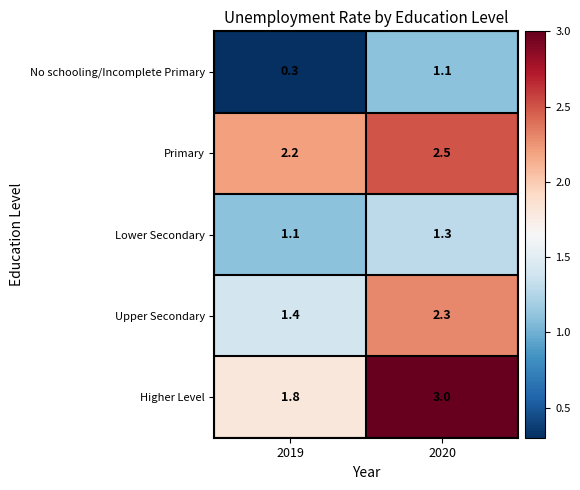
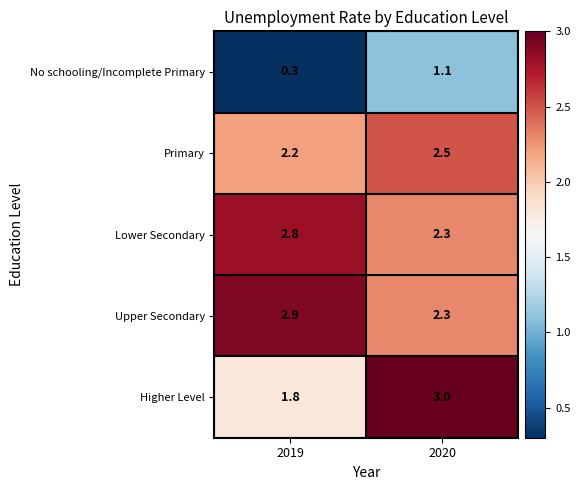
Lower Secondary, 2019: 1.1 -> 2.8
Lower Secondary, 2020: 1.3 -> 2.3
Upper Secondary, 2019: 1.4 -> 2.9
